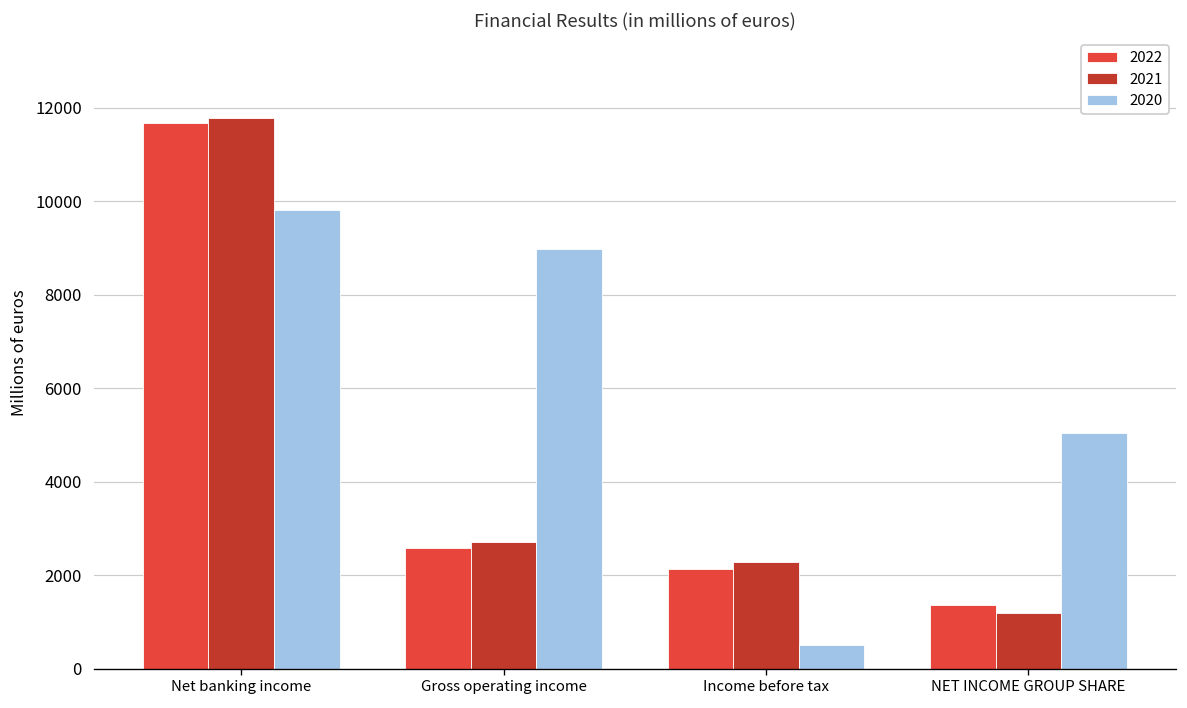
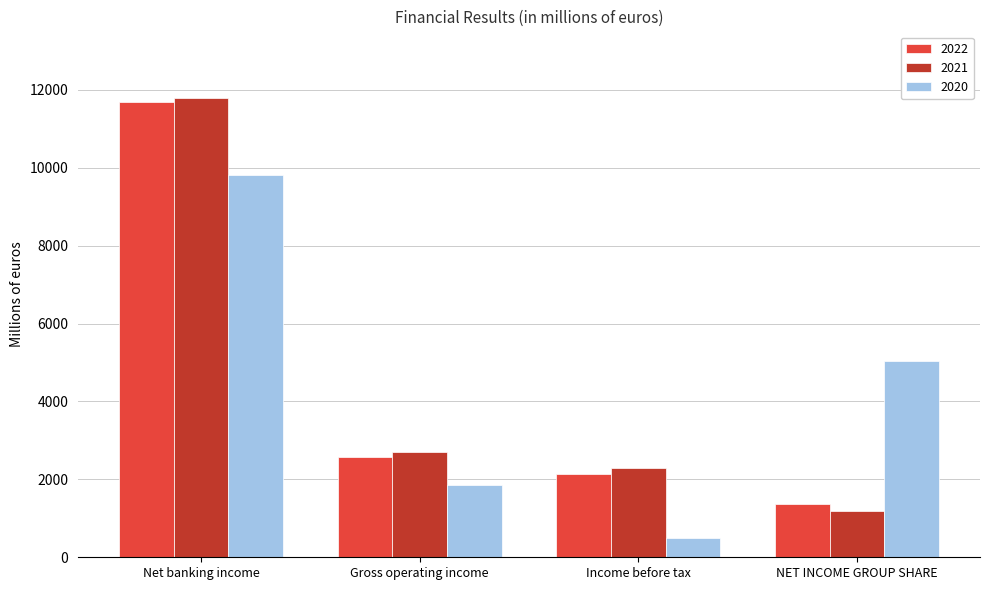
2020, Gross operating income: 9000 -> 1900
